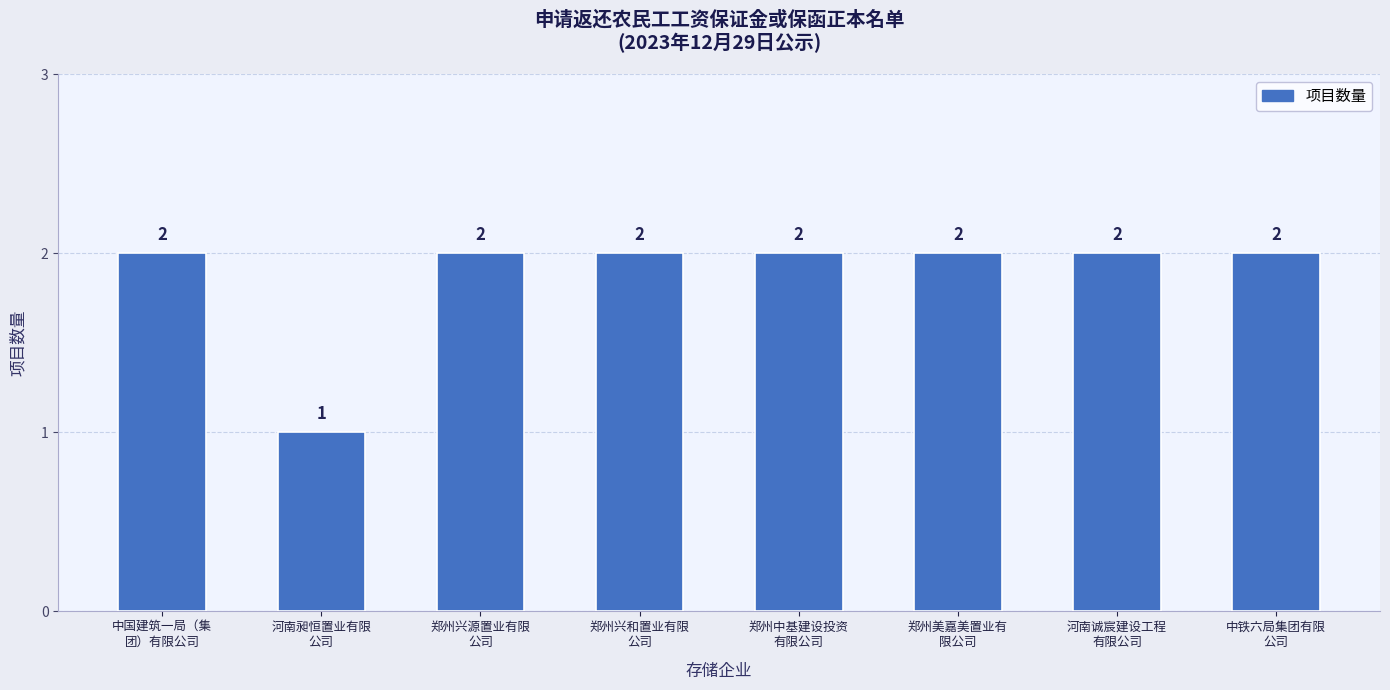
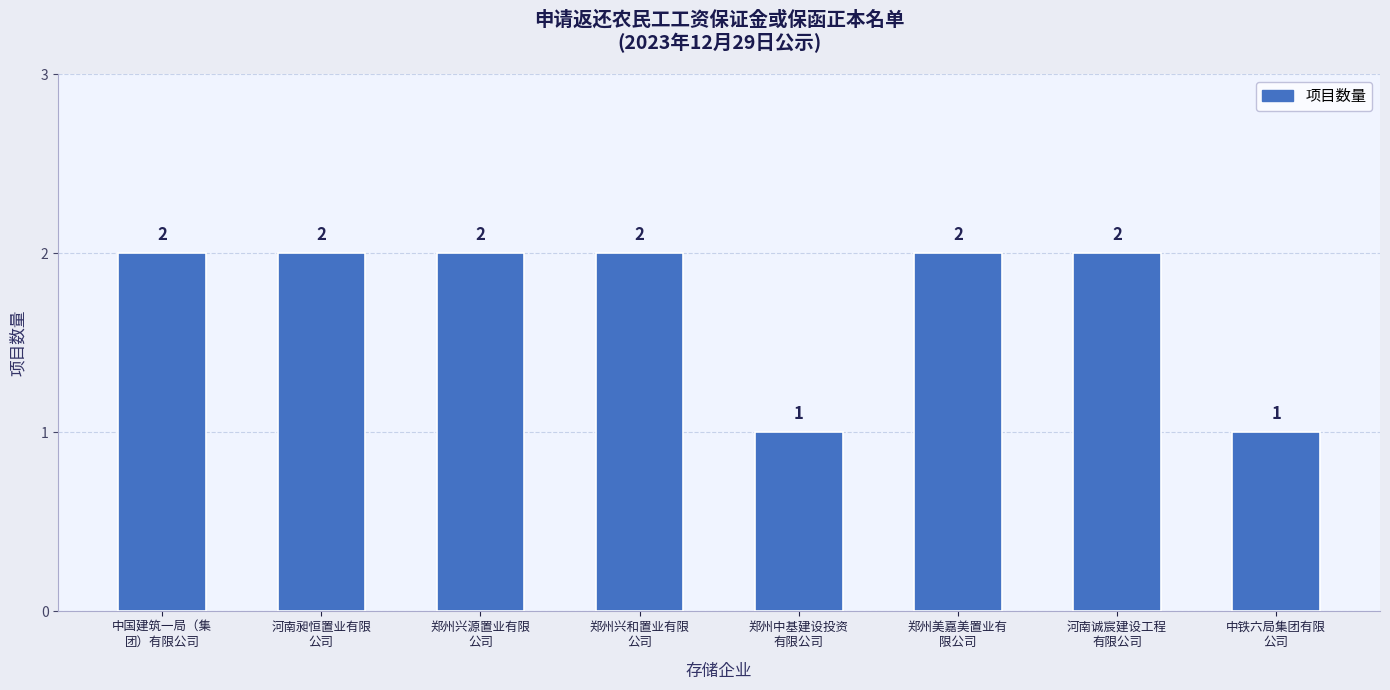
河南昶恒置业有限 公司: 1 -> 2
郑州中基建设投资 有限公司: 2 -> 1
中铁六局集团有限 公司: 2 -> 1
